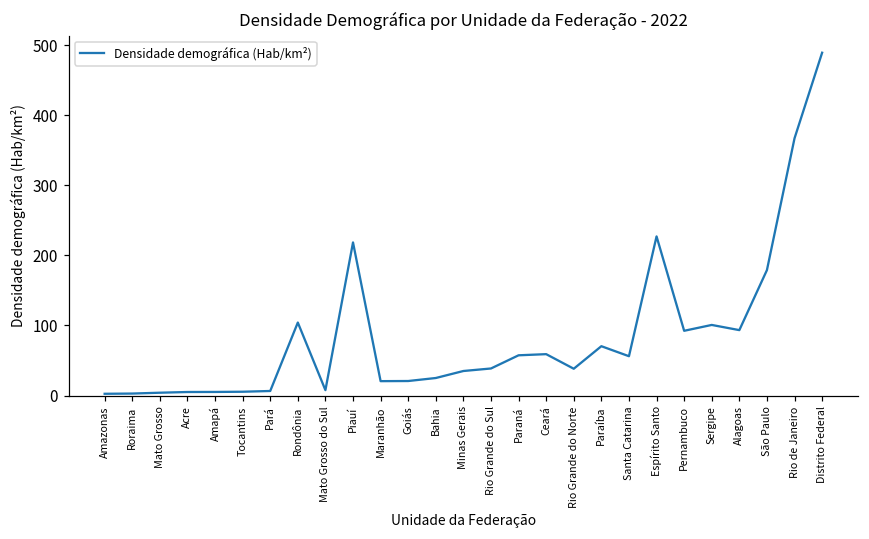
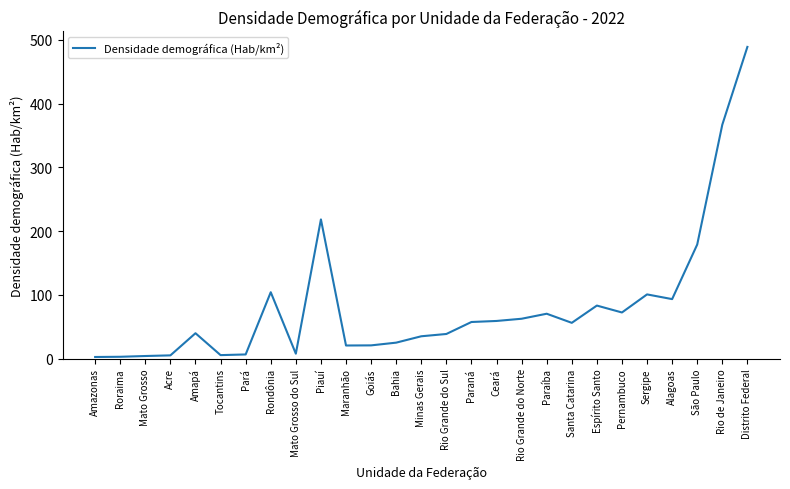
Amapá: 10 -> 40
Rio Grande do Norte: 40 -> 60
Espírito Santo: 230 -> 80
Pernambuco: 90 -> 70
